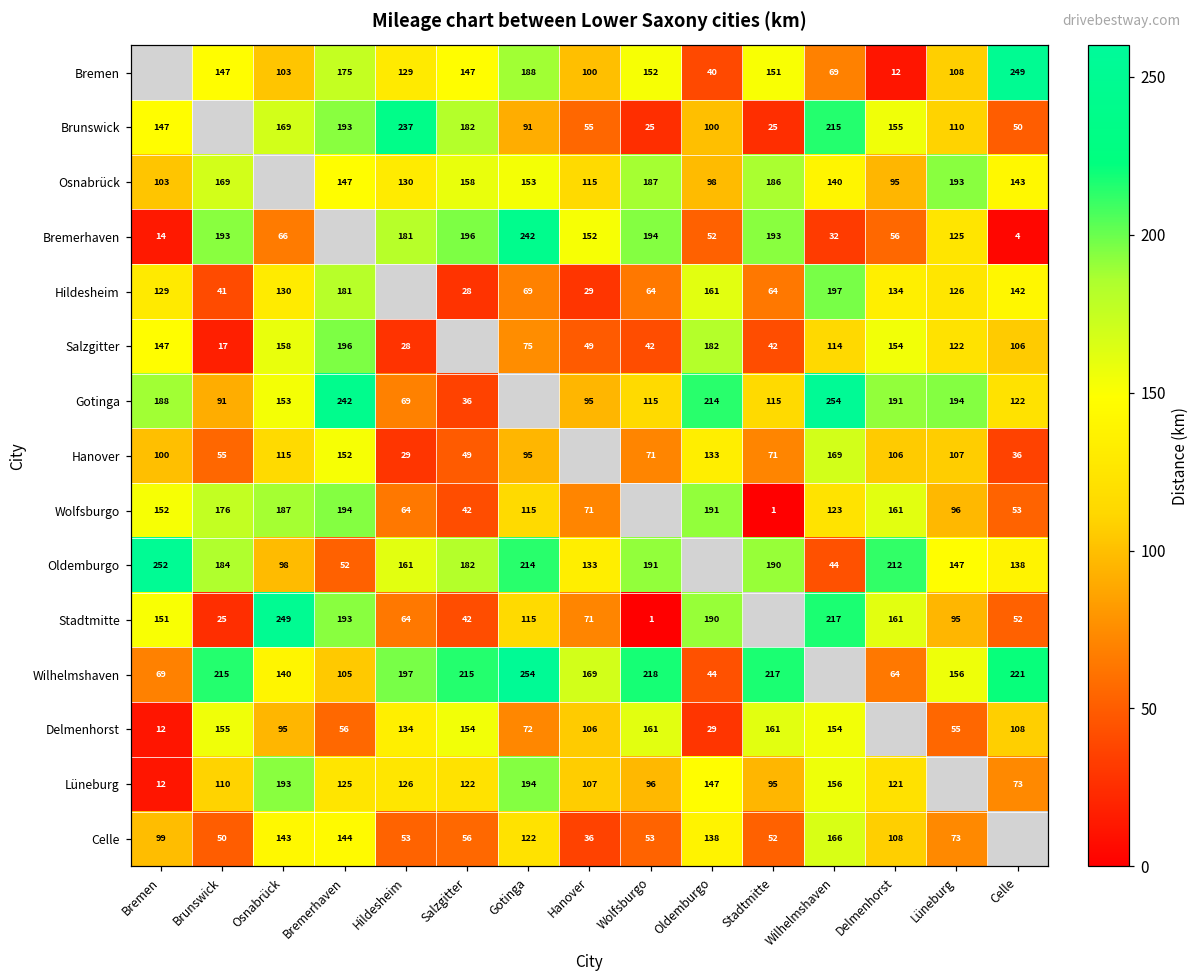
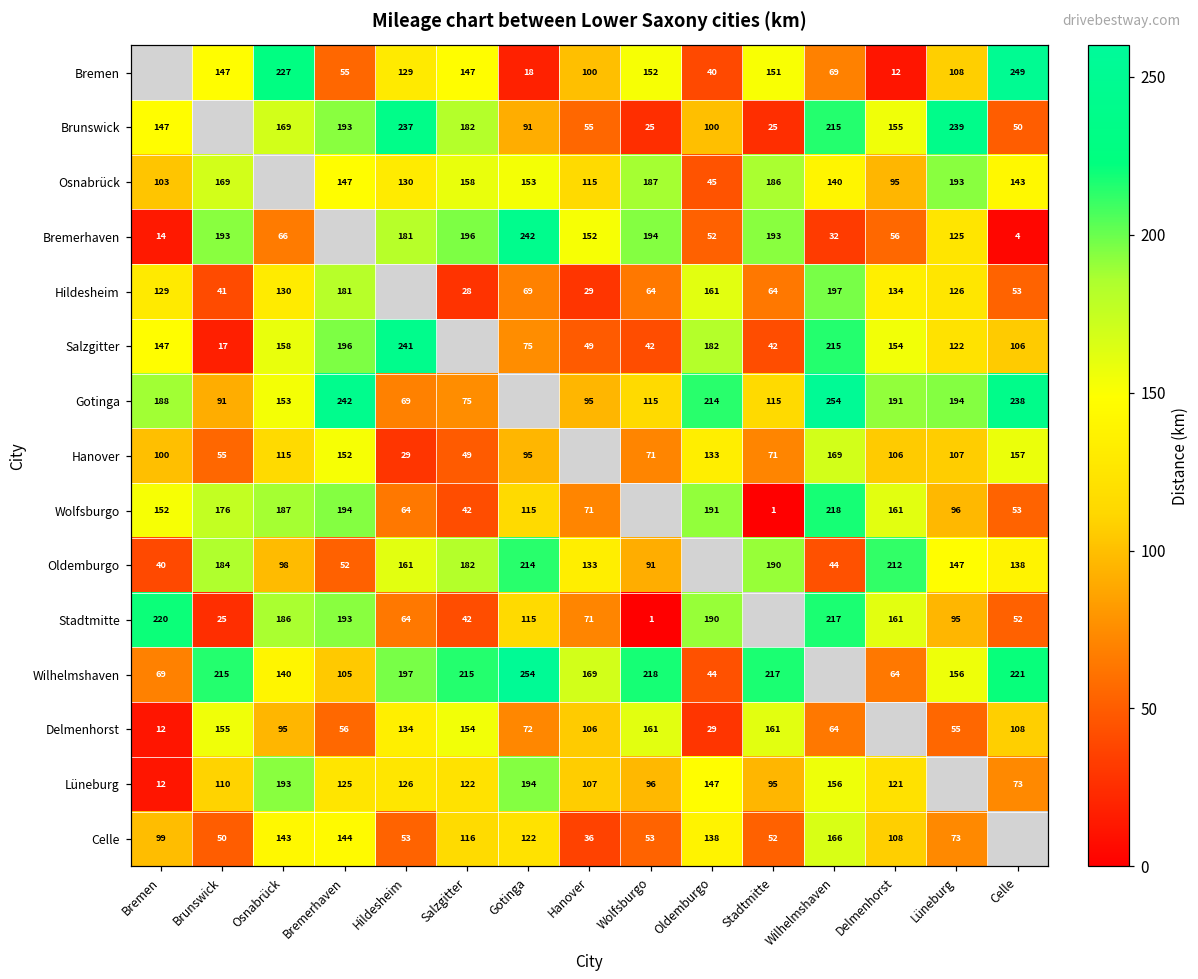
Bremen, Osnabrück: 103 -> 227
Bremen, Bremerhaven: 175 -> 55
Bremen, Gotinga: 188 -> 18
Brunswick, Lüneburg: 110 -> 239
Osnabrück, Oldemburgo: 98 -> 45
Hildesheim, Celle: 142 -> 53
Salzgitter, Hildesheim: 28 -> 241
Salzgitter, Wilhelmshaven: 114 -> 215
Gotinga, Salzgitter: 36 -> 75
Gotinga, Celle: 122 -> 238
Hanover, Celle: 36 -> 157
Wolfsburgo, Wilhelmshaven: 123 -> 218
Oldemburgo, Bremen: 252 -> 40
Oldemburgo, Wolfsburgo: 191 -> 91
Stadtmitte, Bremen: 151 -> 220
Stadtmitte, Osnabrück: 249 -> 186
Delmenhorst, Wilhelmshaven: 154 -> 64
Celle, Salzgitter: 56 -> 116
